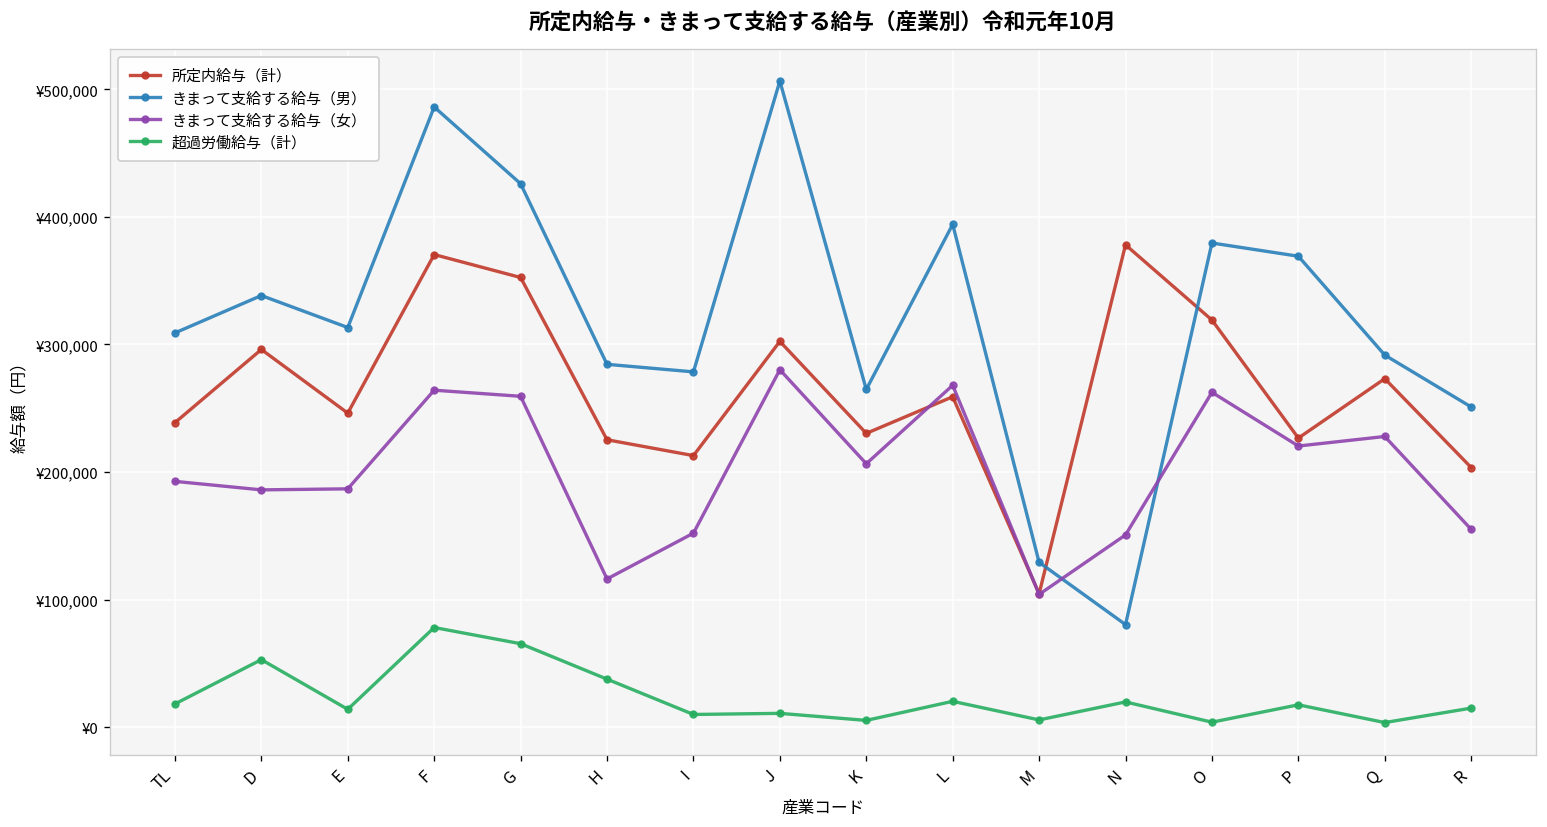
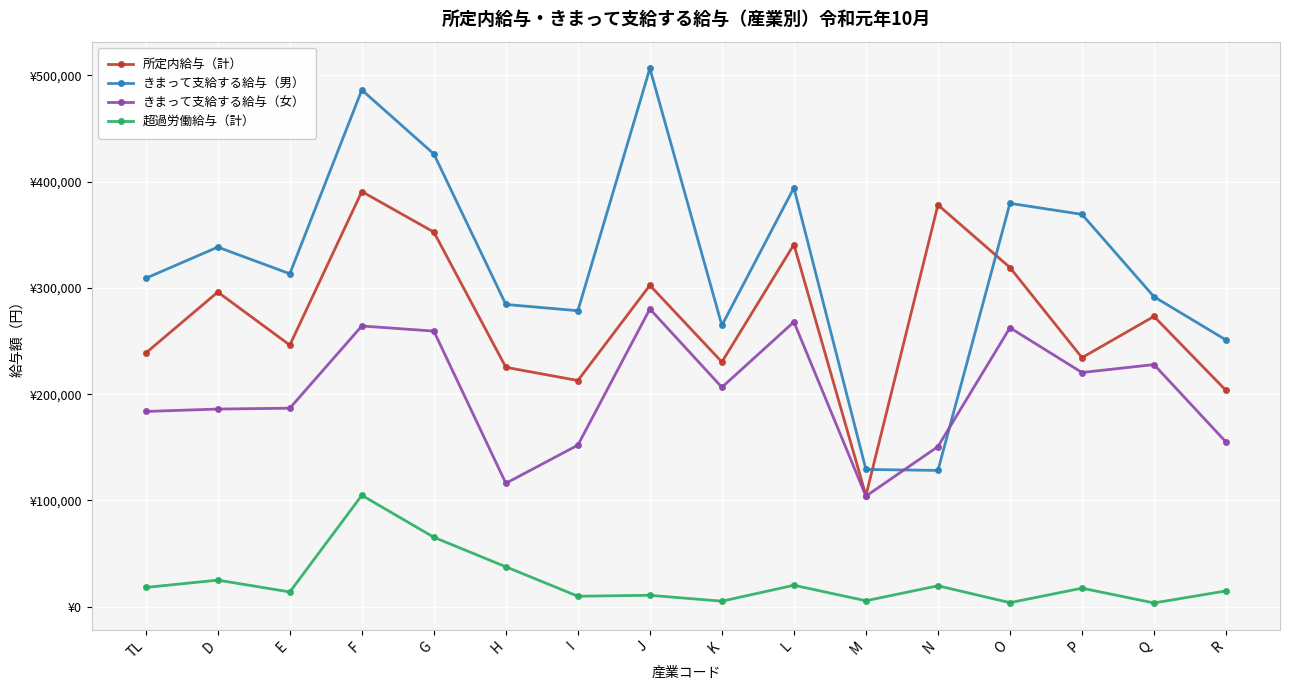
きまって支給する給与（女）, TL: ¥193,000 -> ¥184,000
超過労働給与（計）, D: ¥53,000 -> ¥25,000
所定内給与（計）, F: ¥370,000 -> ¥391,000
超過労働給与（計）, F: ¥78,000 -> ¥105,000
所定内給与（計）, L: ¥259,000 -> ¥341,000
きまって支給する給与（男）, N: ¥80,000 -> ¥128,000
所定内給与（計）, P: ¥227,000 -> ¥234,000
